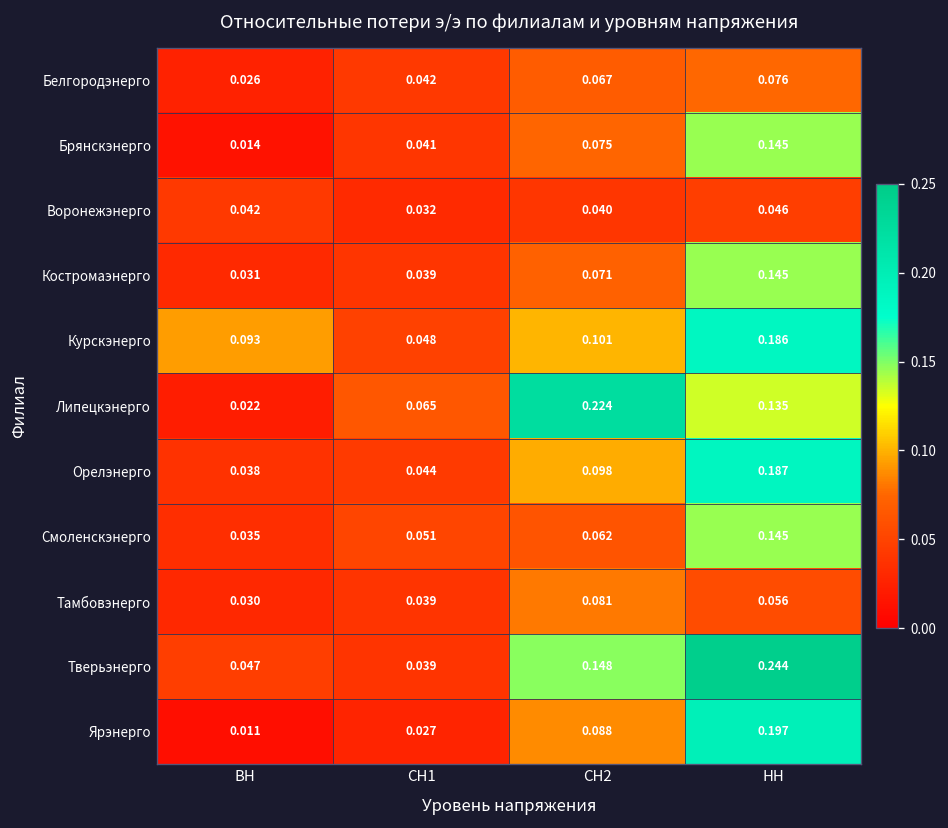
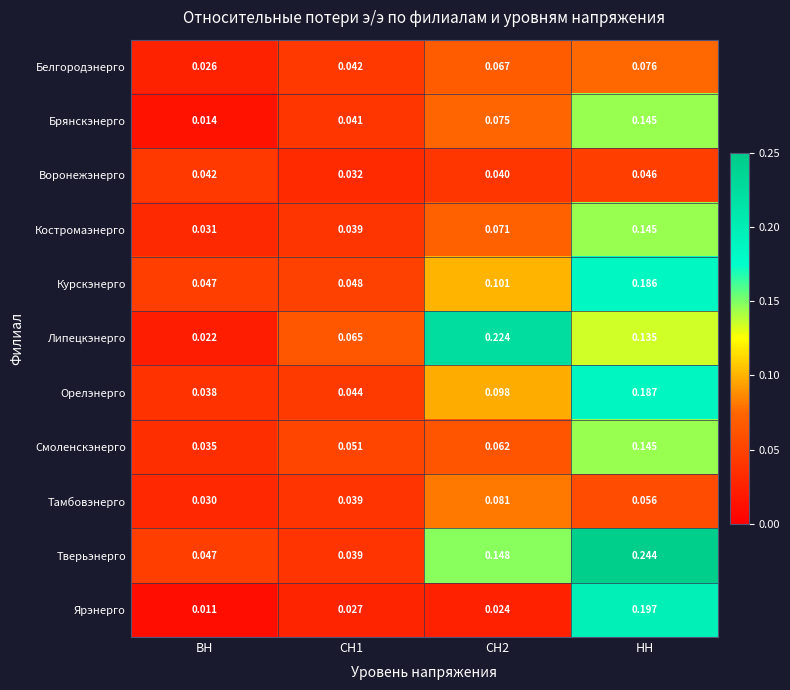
Курскэнерго, ВН: 0.093 -> 0.047
Ярэнерго, СН2: 0.088 -> 0.024
